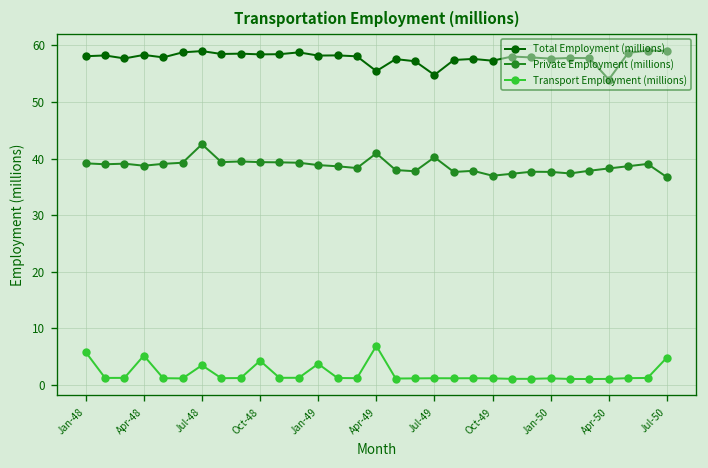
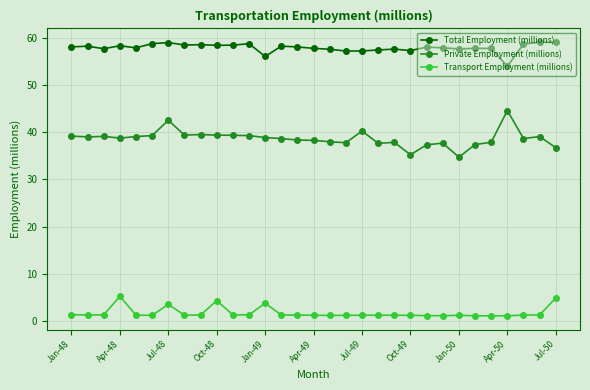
Transport Employment (millions), Jan-48: 6 -> 1
Total Employment (millions), Jan-49: 58 -> 56
Total Employment (millions), Apr-49: 55 -> 58
Private Employment (millions), Apr-49: 41 -> 38
Transport Employment (millions), Apr-49: 7 -> 1
Total Employment (millions), Jul-49: 55 -> 57
Private Employment (millions), Oct-49: 37 -> 35
Private Employment (millions), Jan-50: 38 -> 35
Private Employment (millions), Apr-50: 38 -> 45
